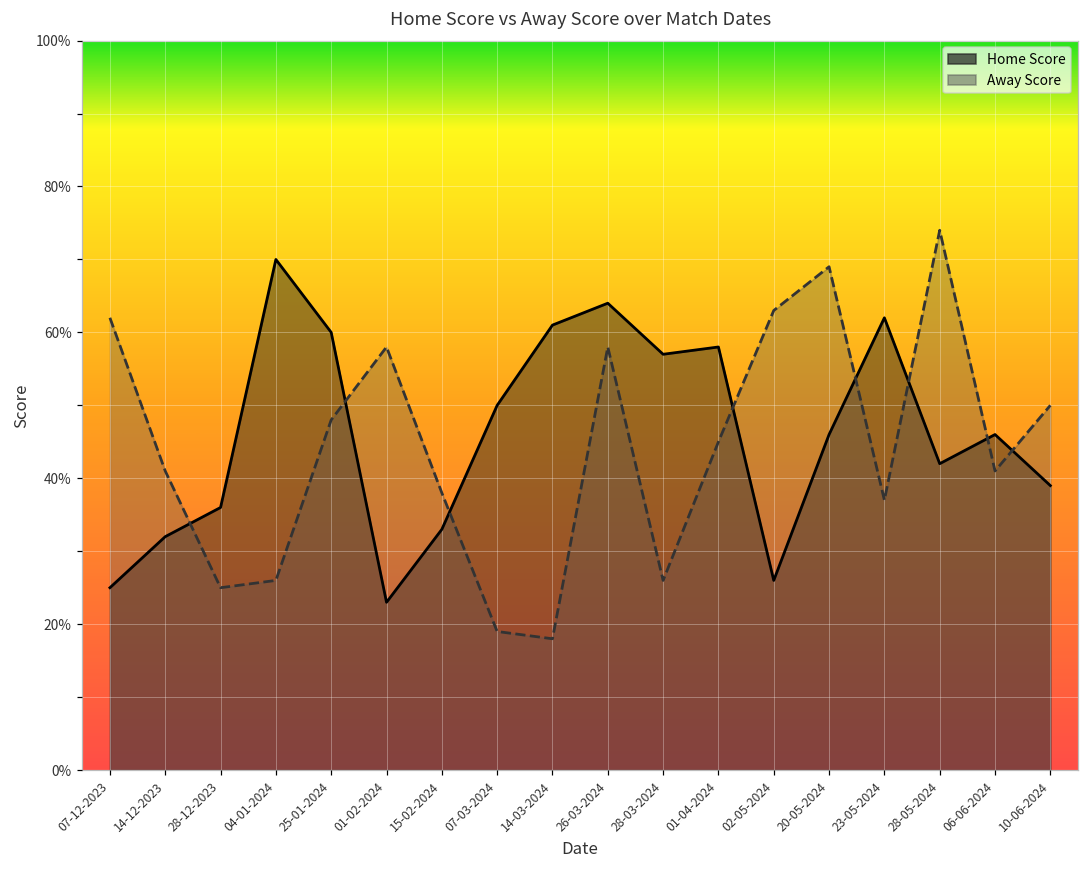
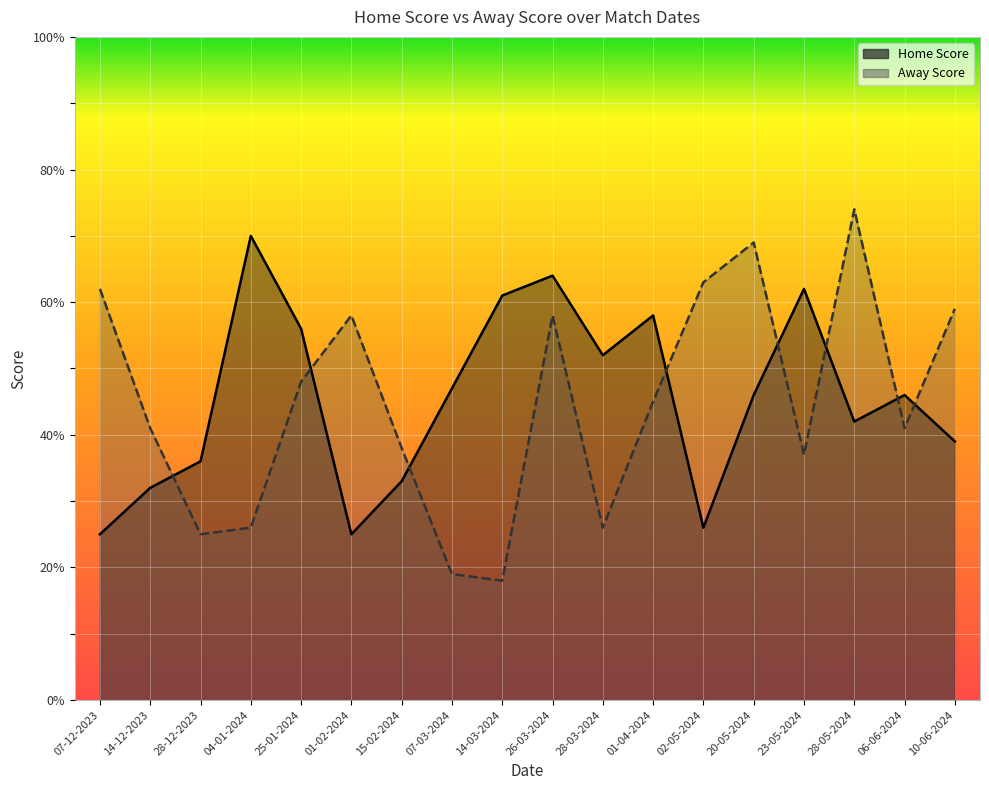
Home Score, 25-01-2024: 60% -> 56%
Home Score, 01-02-2024: 23% -> 25%
Home Score, 07-03-2024: 50% -> 47%
Home Score, 28-03-2024: 57% -> 52%
Away Score, 10-06-2024: 50% -> 59%
